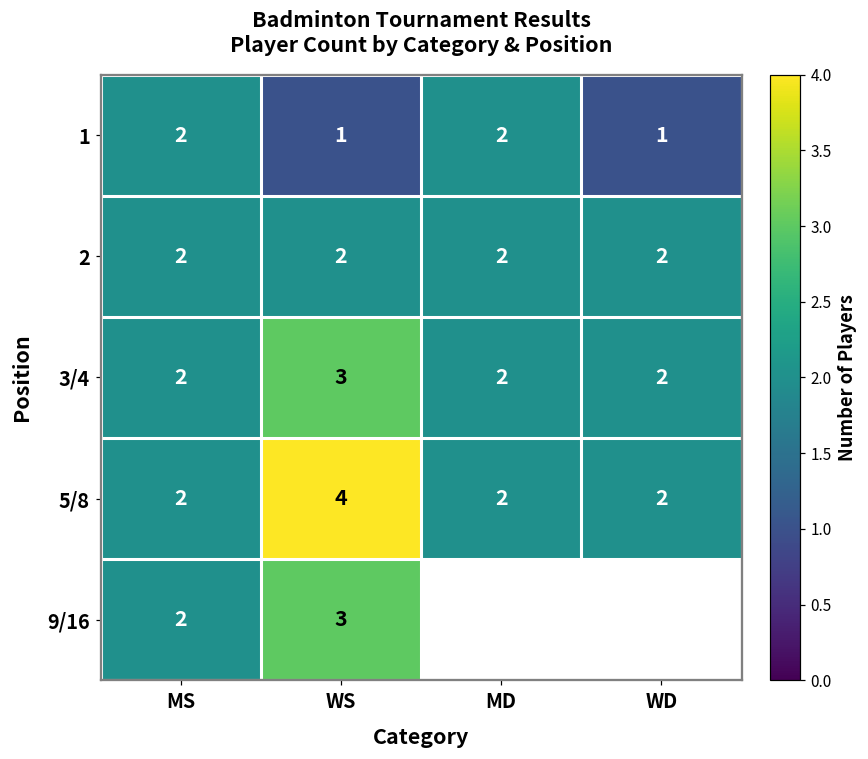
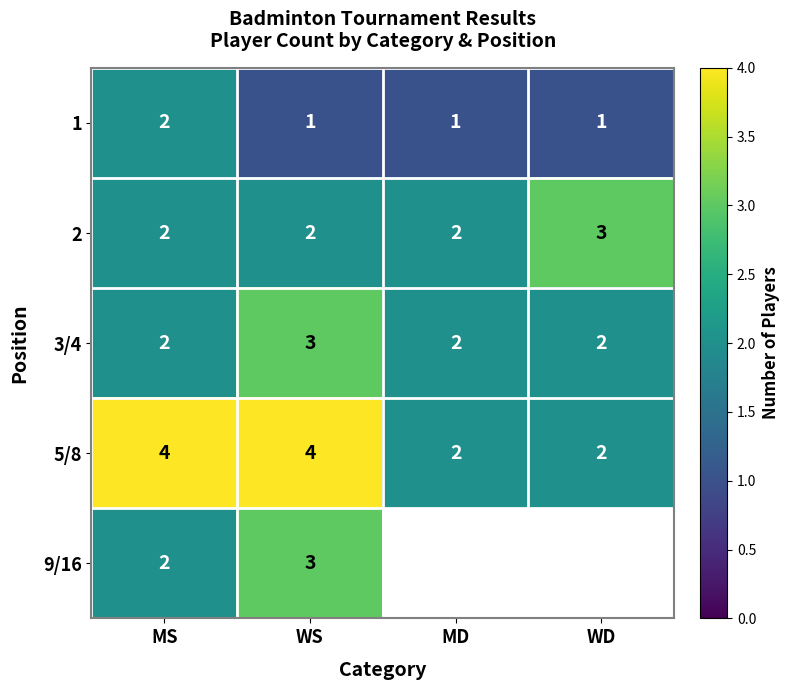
1, MD: 2 -> 1
2, WD: 2 -> 3
5/8, MS: 2 -> 4
